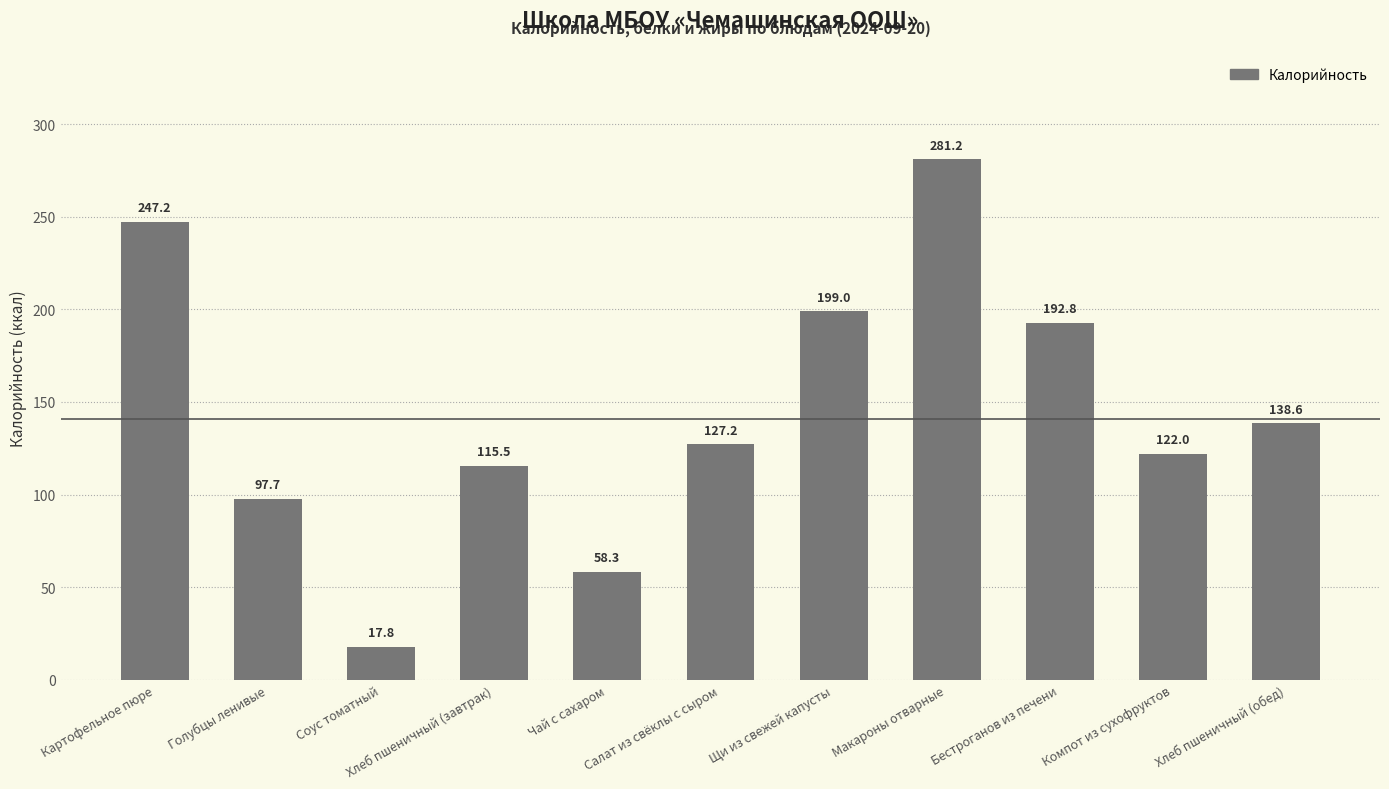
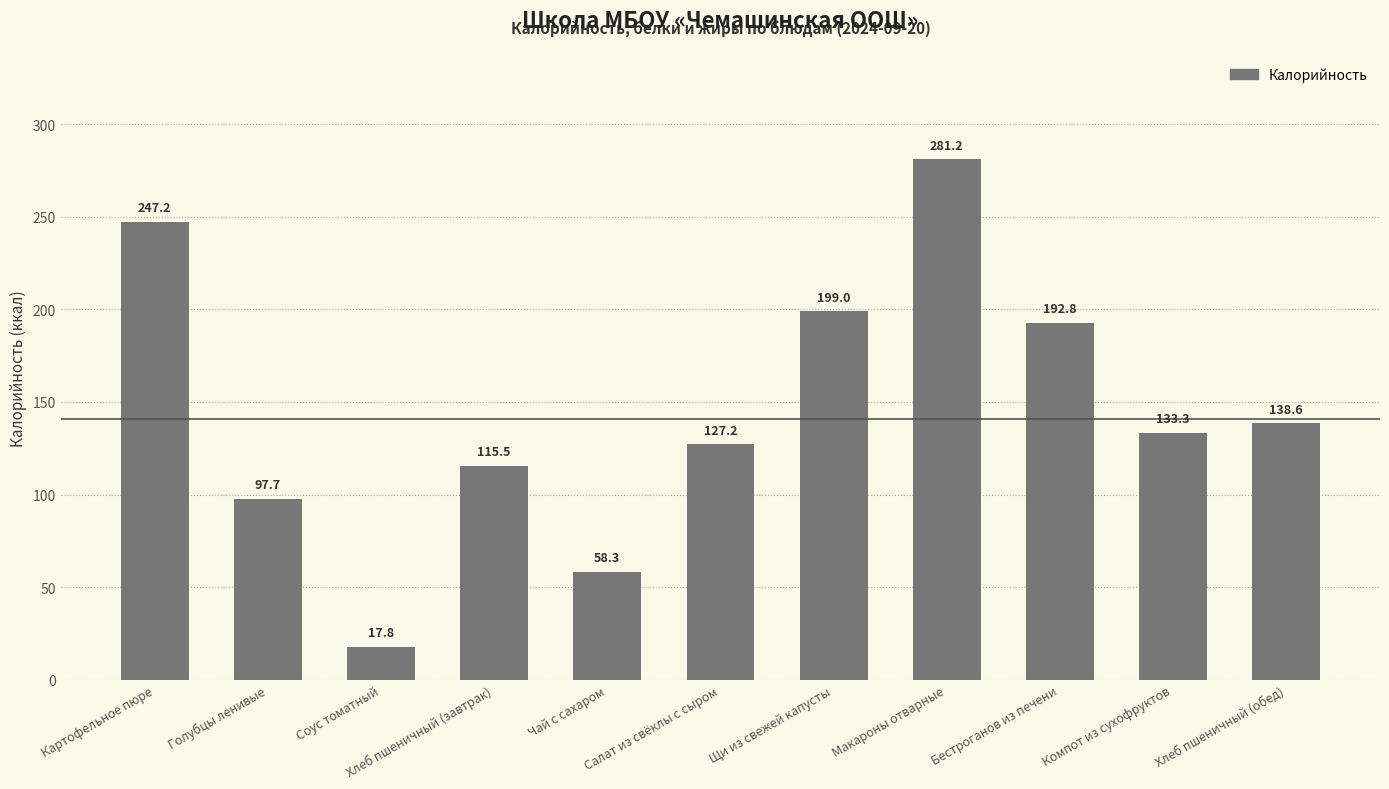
Компот из сухофруктов: 122.0 -> 133.3
